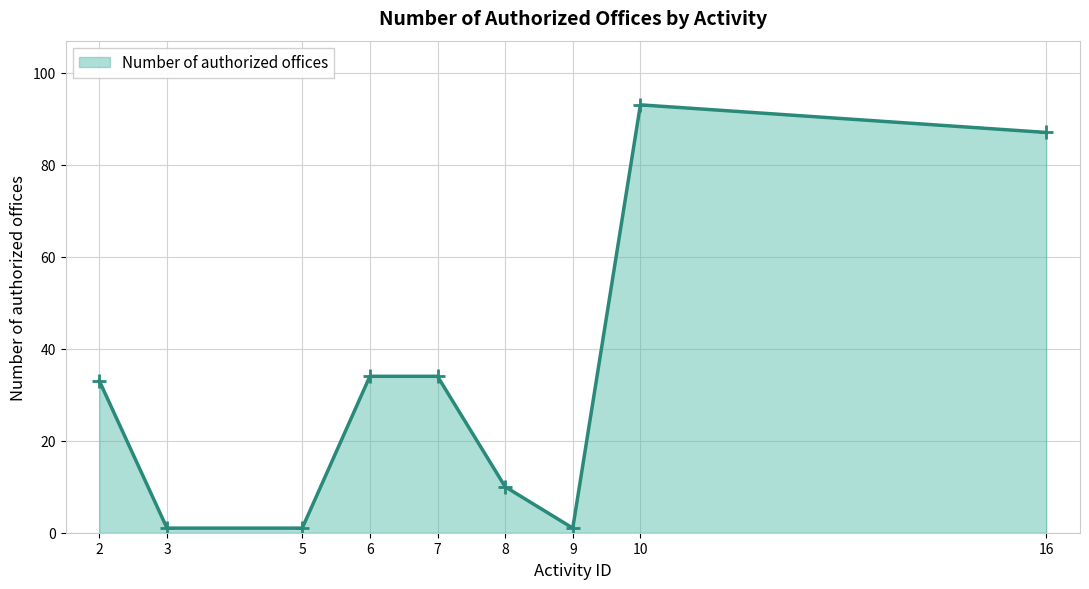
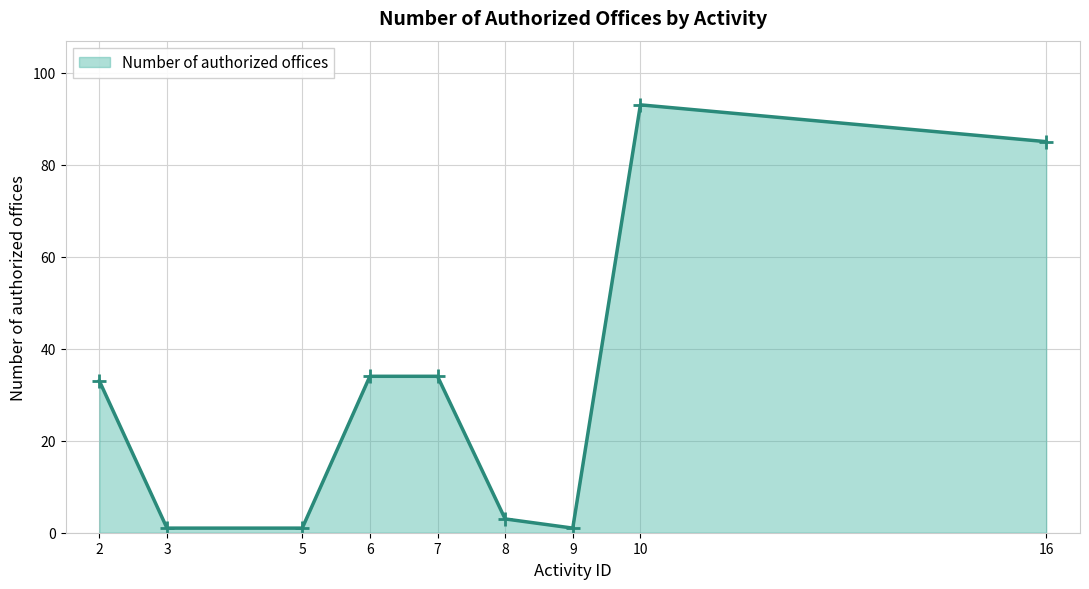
8: 10 -> 3
16: 87 -> 85
